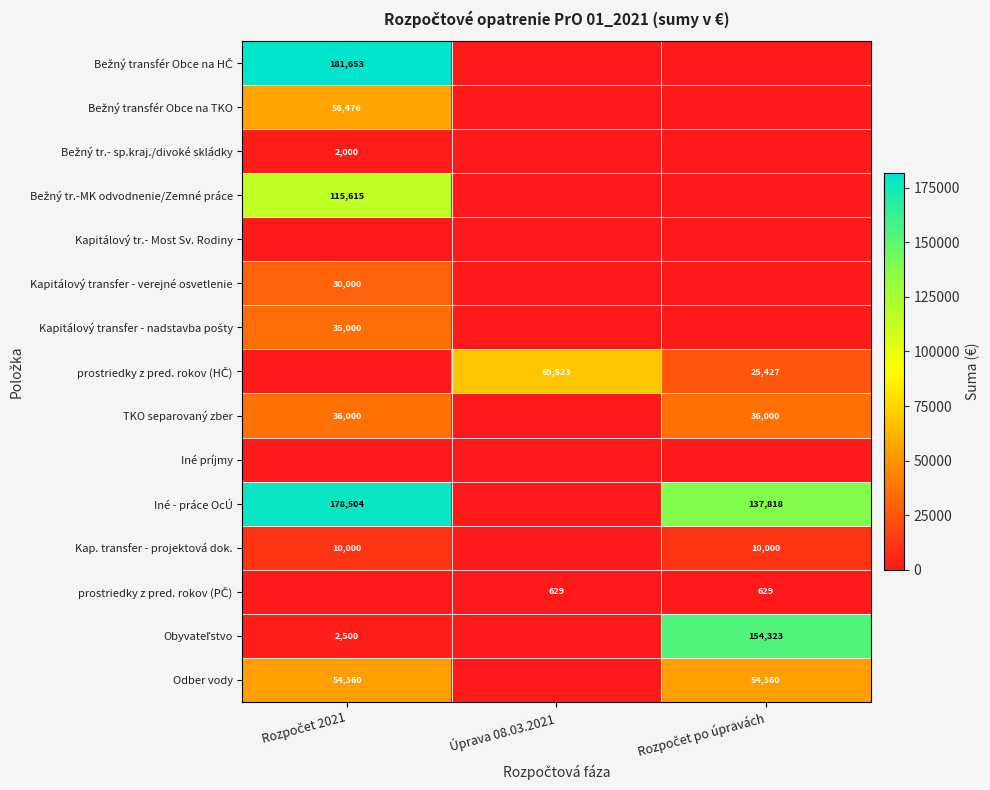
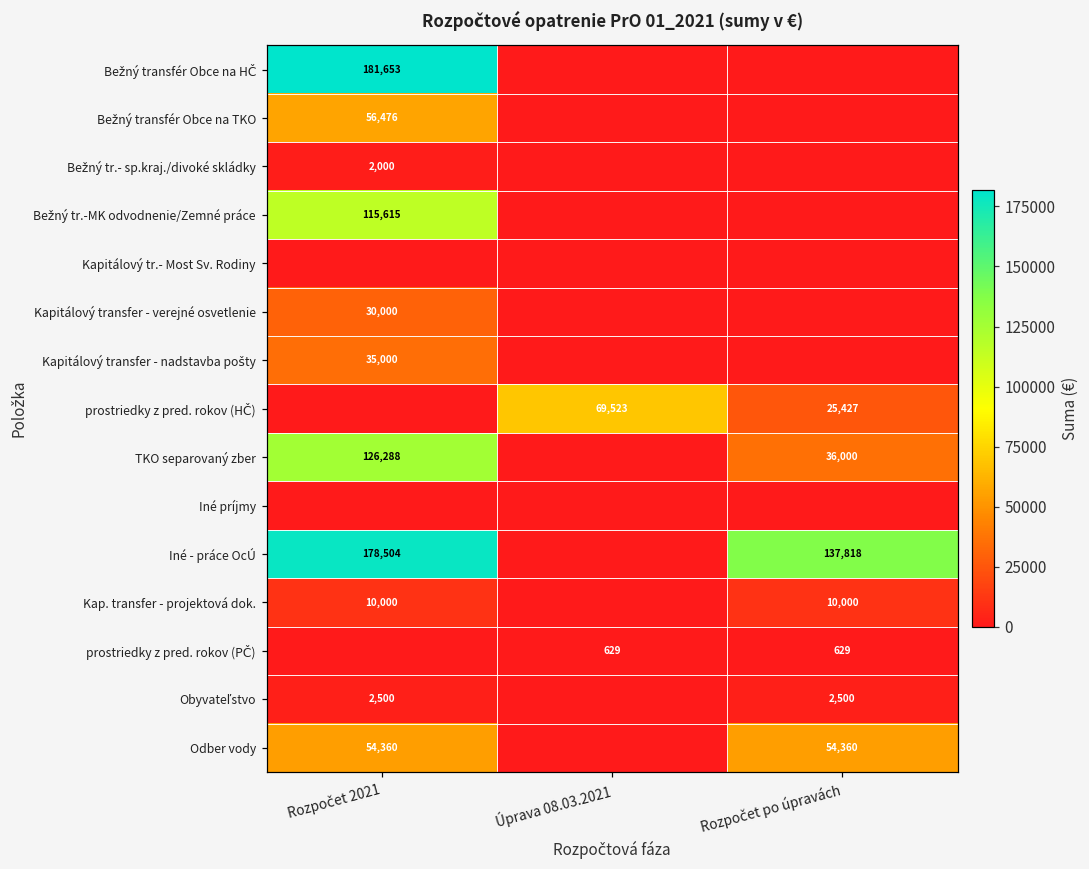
TKO separovaný zber, Rozpočet 2021: 36,000 -> 126,288
Obyvateľstvo, Rozpočet po úpravách: 154,323 -> 2,500
